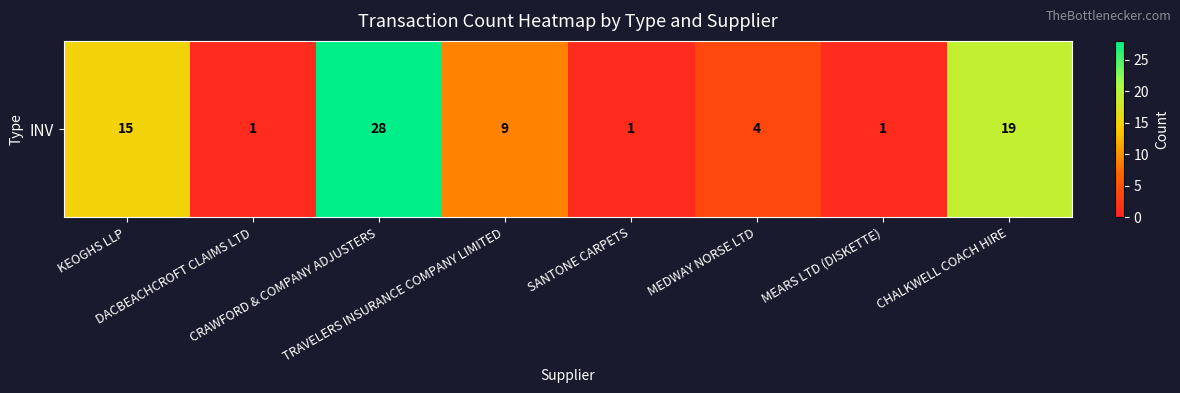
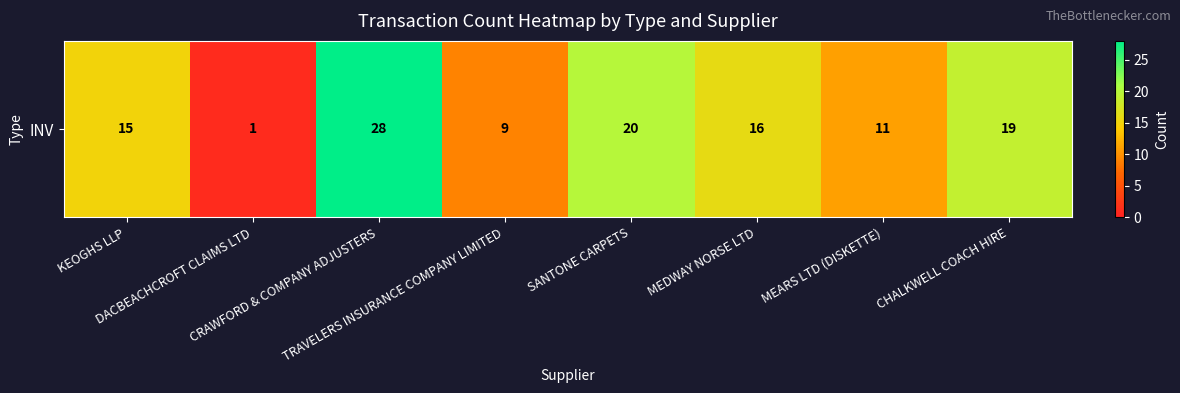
INV, SANTONE CARPETS: 1 -> 20
INV, MEDWAY NORSE LTD: 4 -> 16
INV, MEARS LTD (DISKETTE): 1 -> 11
